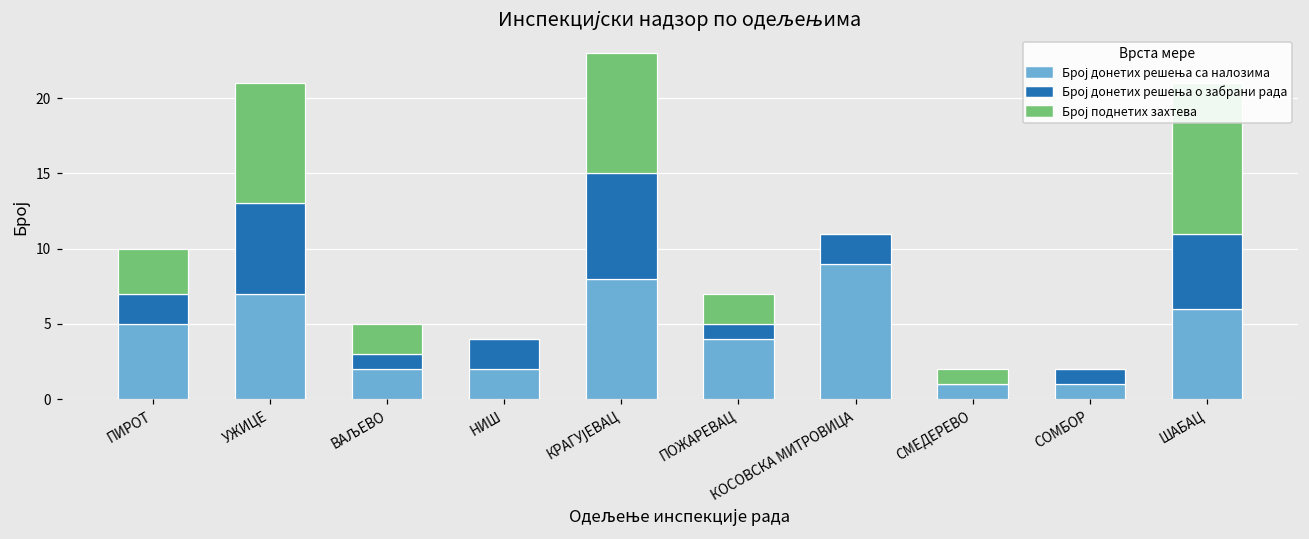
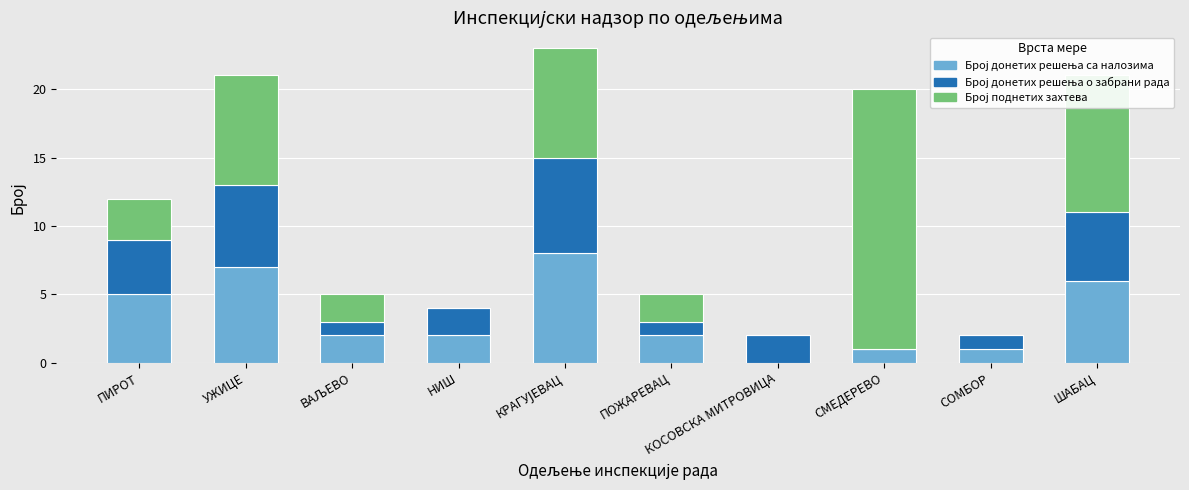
Број донетих решења о забрани рада, ПИРОТ: 2 -> 4
Број донетих решења са налозима, ПОЖАРЕВАЦ: 4 -> 2
Број донетих решења са налозима, КОСОВСКА МИТРОВИЦА: 9 -> 0
Број поднетих захтева, СМЕДЕРЕВО: 1 -> 19
